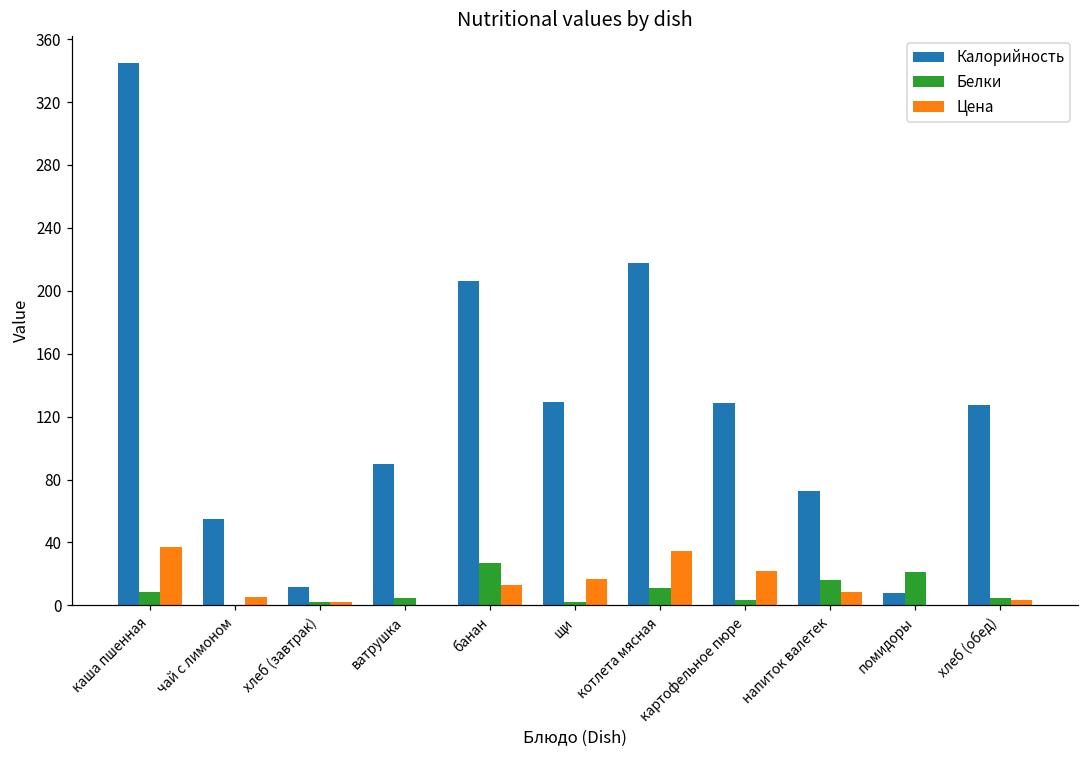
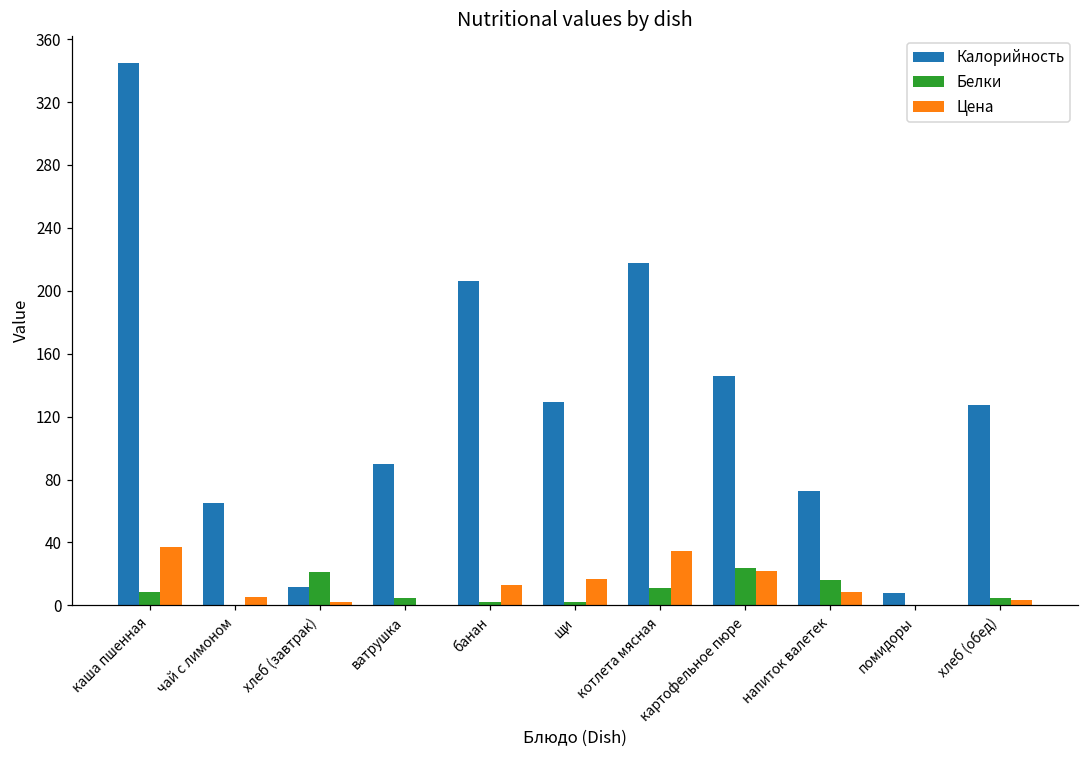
Калорийность, чай с лимоном: 55 -> 65
Белки, хлеб (завтрак): 2 -> 21
Белки, банан: 27 -> 2
Калорийность, картофельное пюре: 129 -> 146
Белки, картофельное пюре: 3 -> 24
Белки, помидоры: 21 -> 1
